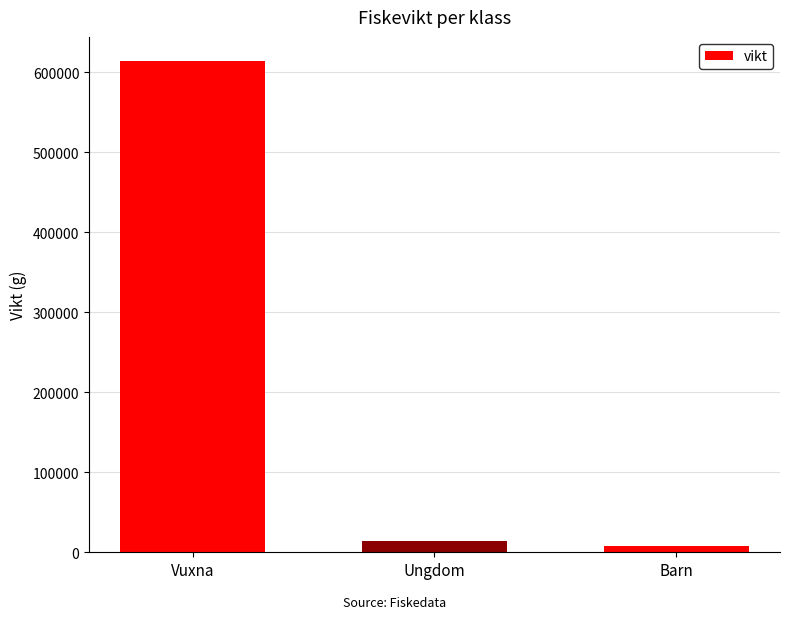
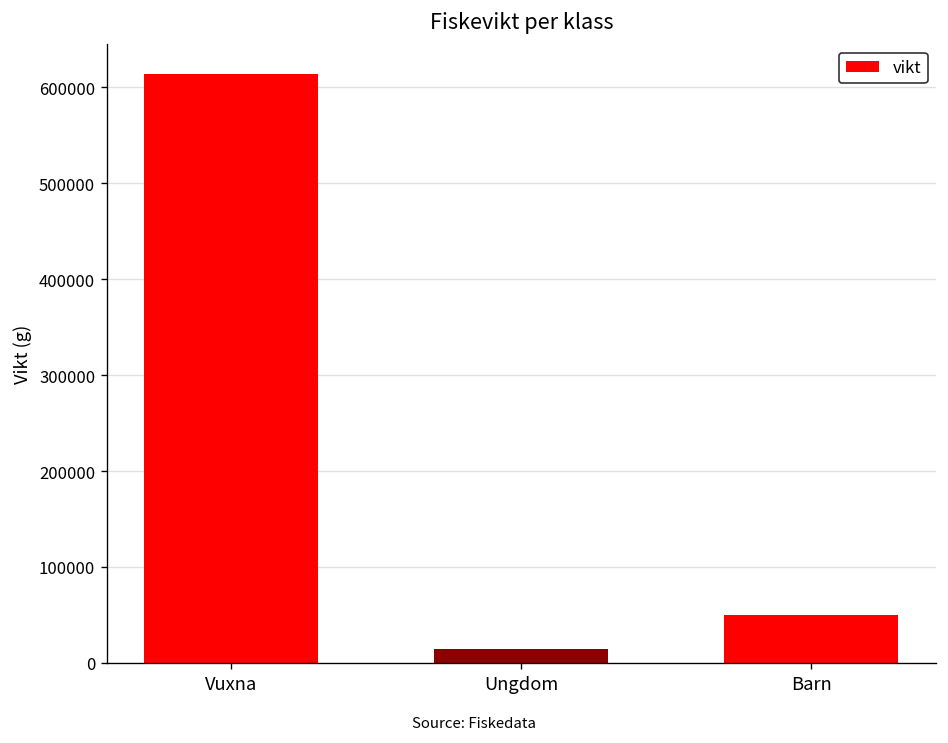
Barn: 10000 -> 50000
